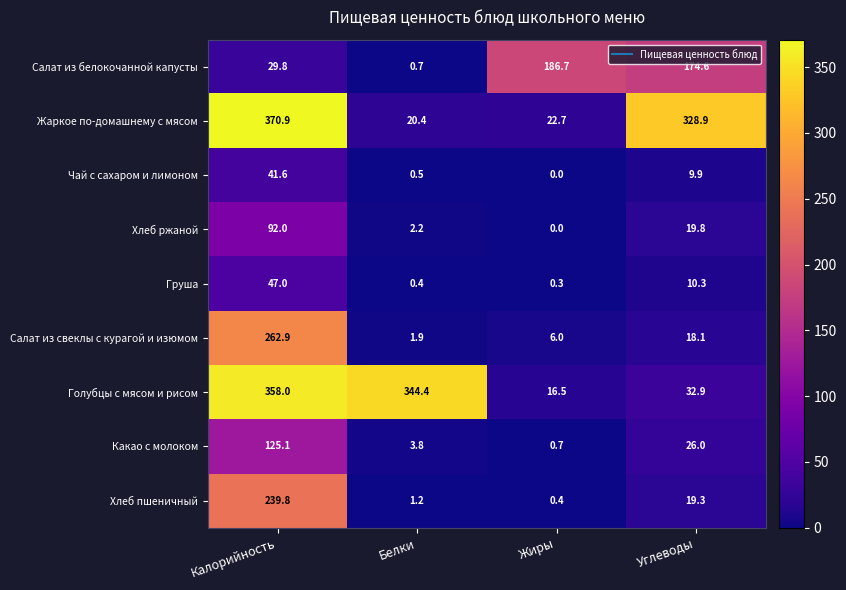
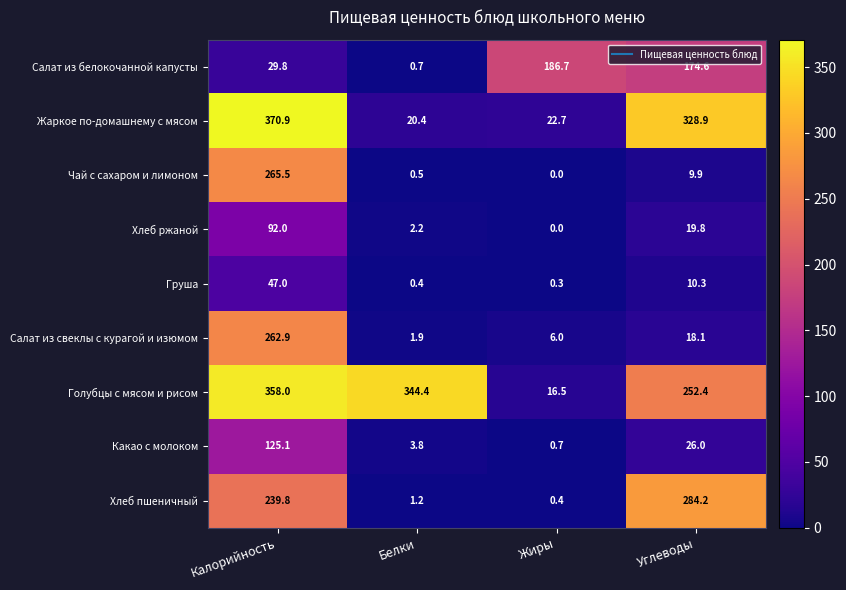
Чай с сахаром и лимоном, Калорийность: 41.6 -> 265.5
Голубцы с мясом и рисом, Углеводы: 32.9 -> 252.4
Хлеб пшеничный, Углеводы: 19.3 -> 284.2
